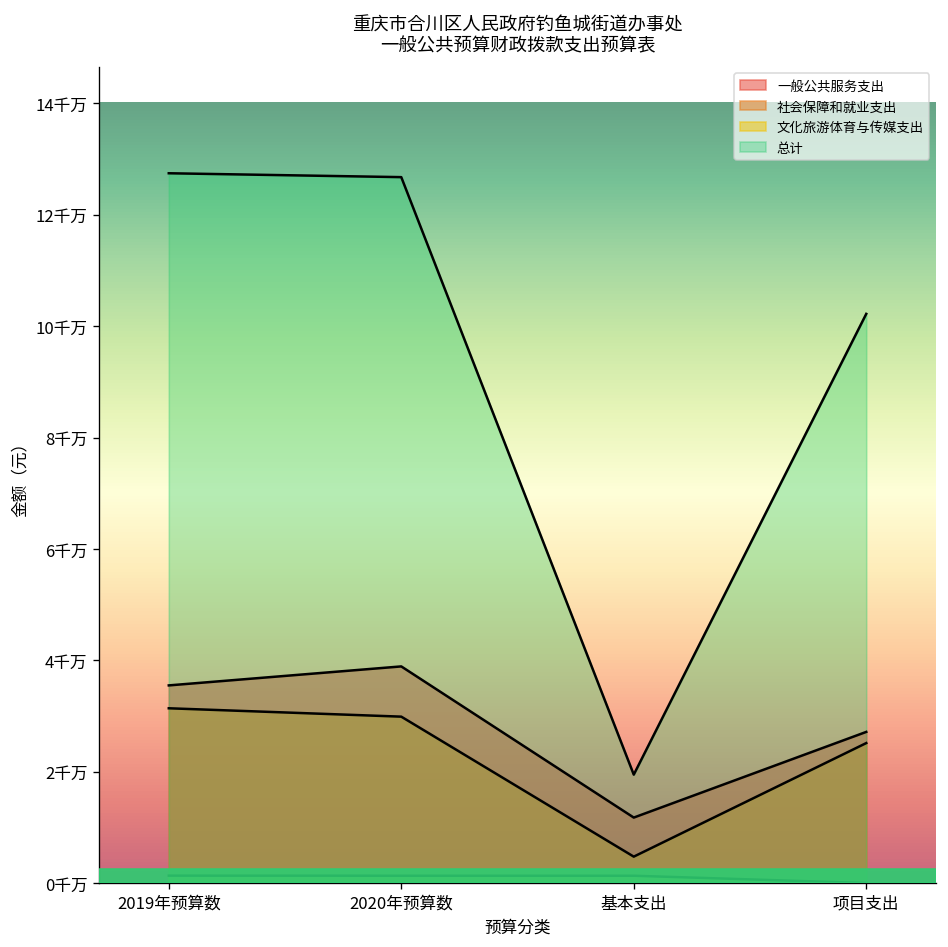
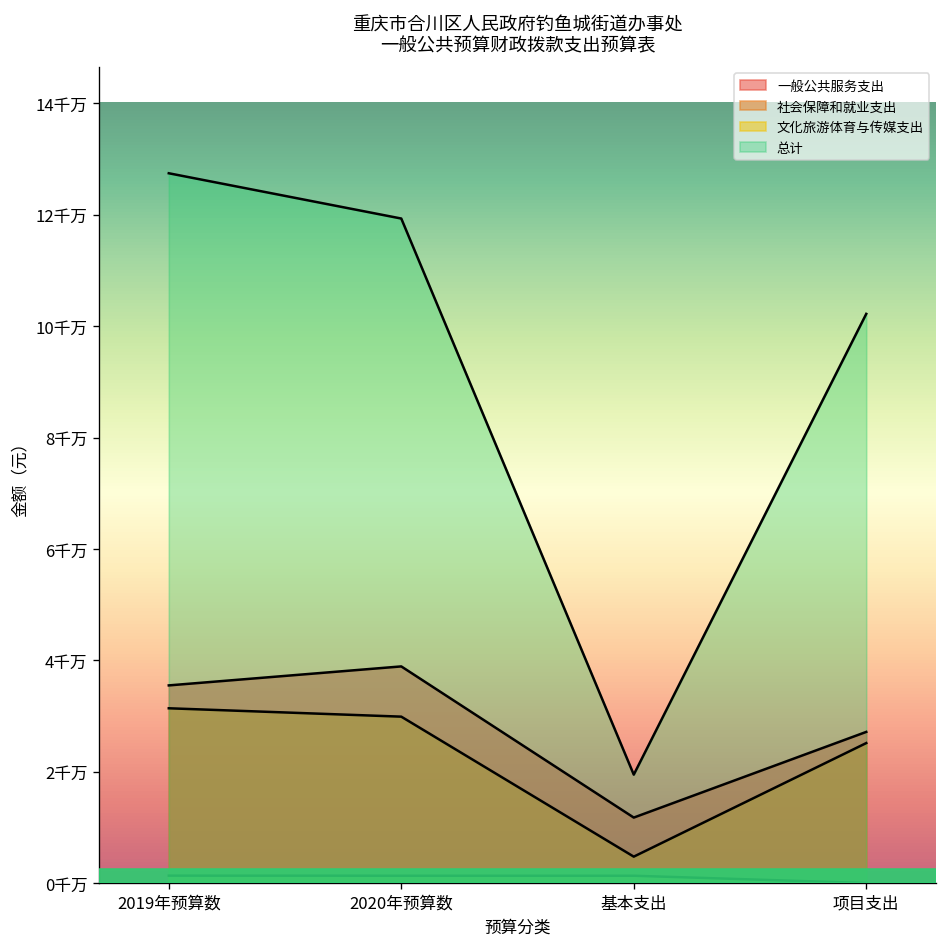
总计, 2020年预算数: 12.7千万 -> 11.9千万
